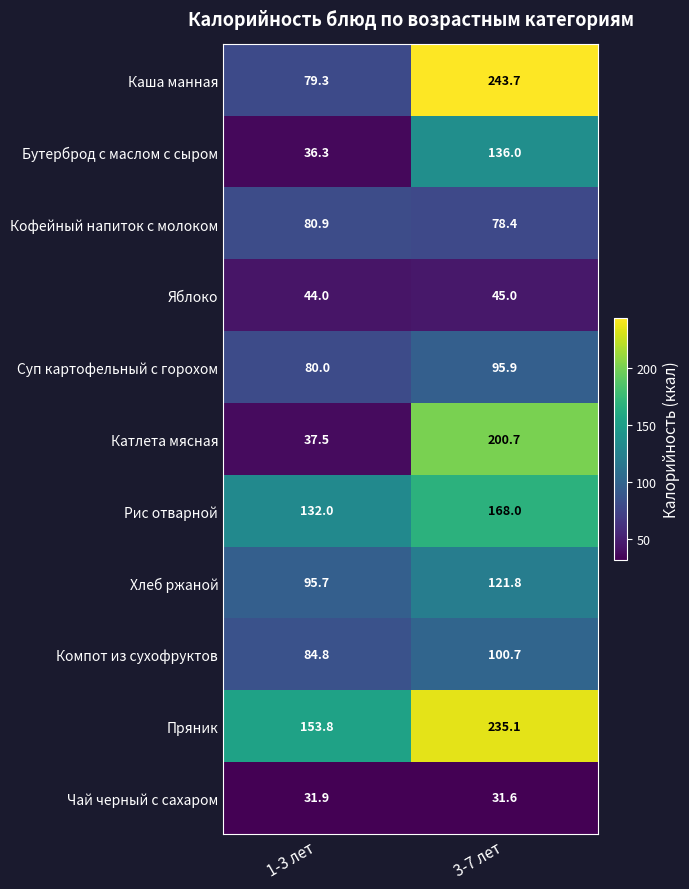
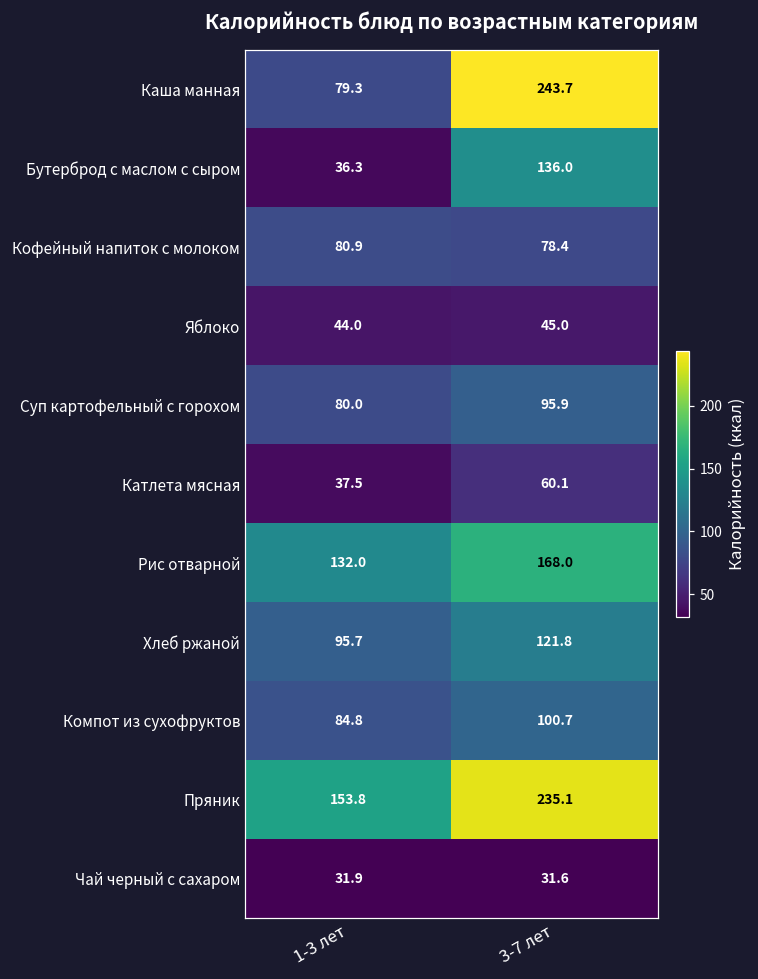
Катлета мясная, 3-7 лет: 200.7 -> 60.1
